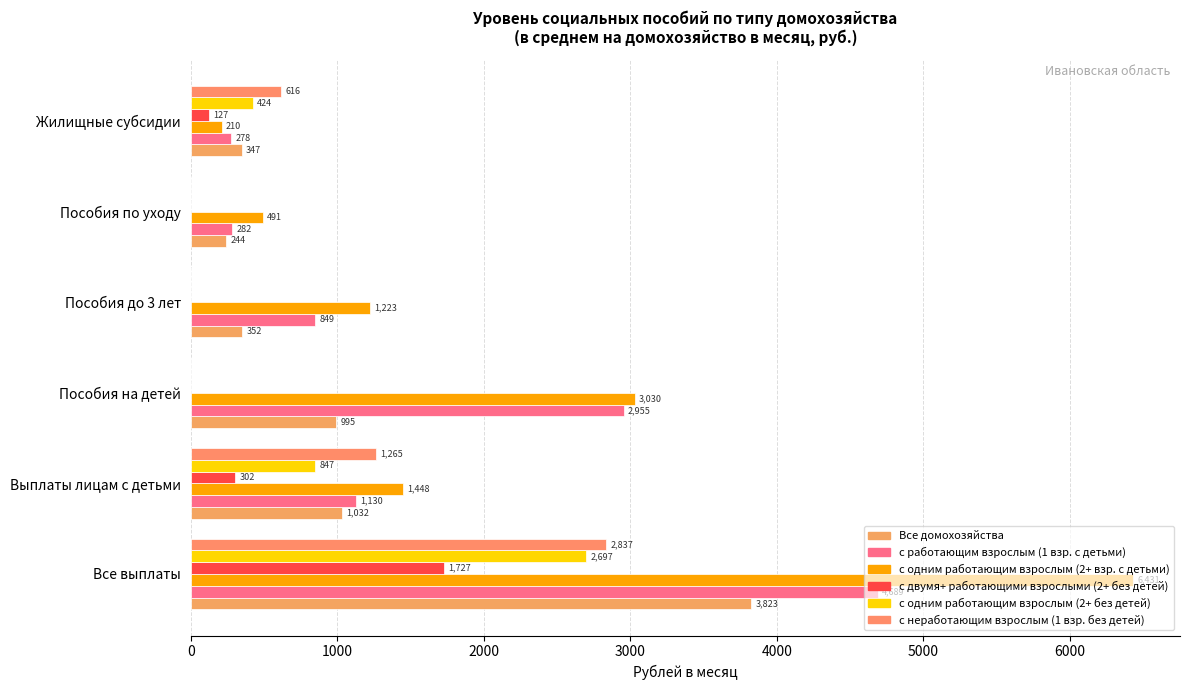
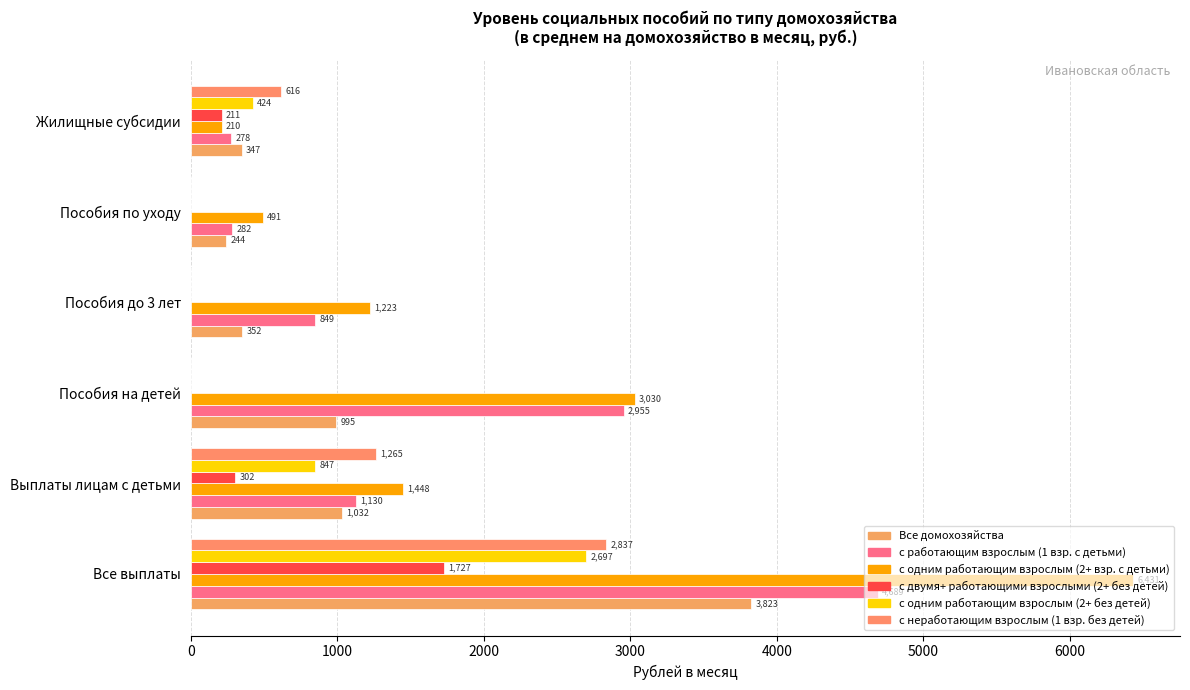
с двумя+ работающими взрослыми (2+ без детей), Жилищные субсидии: 127 -> 211
